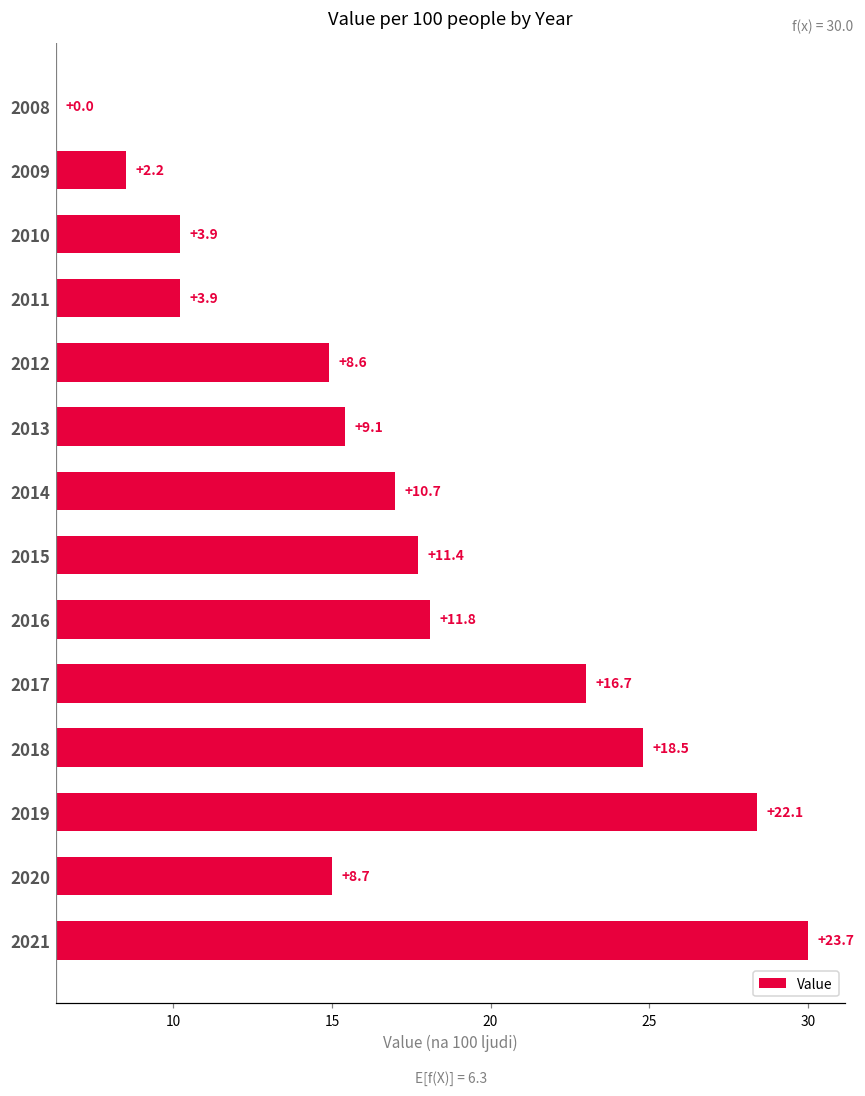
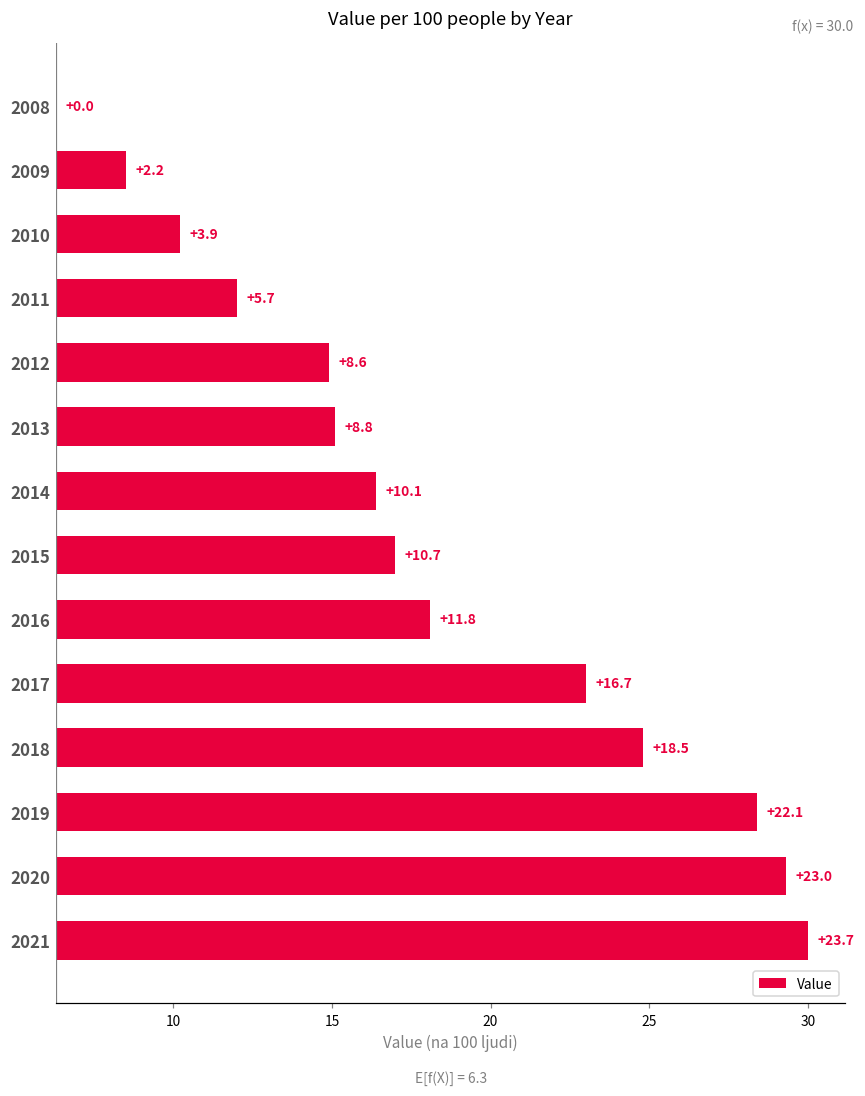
2011: +3.9 -> +5.7
2013: +9.1 -> +8.8
2014: +10.7 -> +10.1
2015: +11.4 -> +10.7
2020: +8.7 -> +23.0
